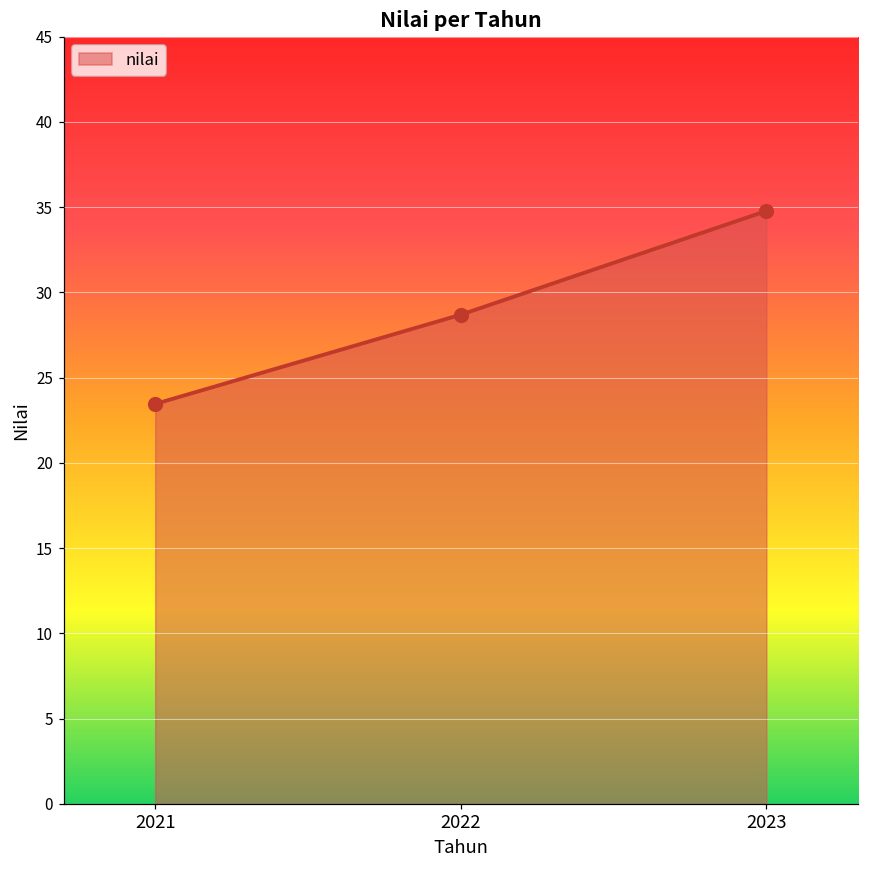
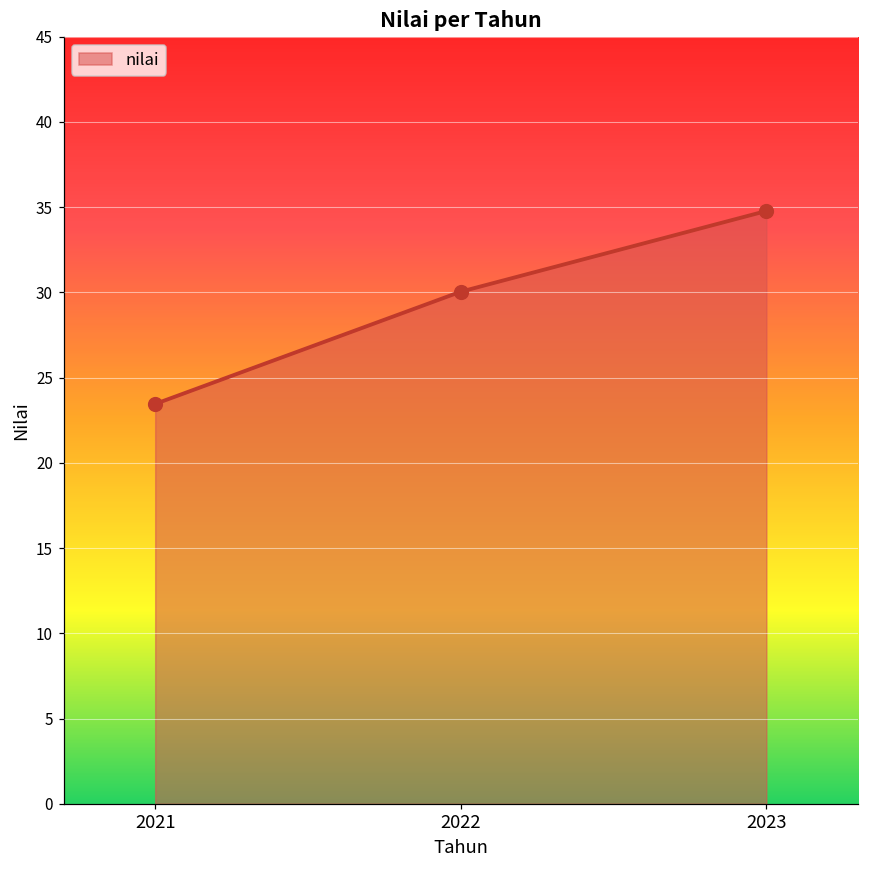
2022: 28.7 -> 30.0
